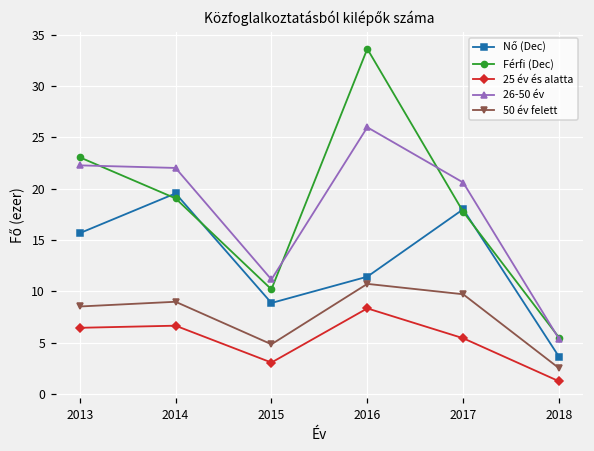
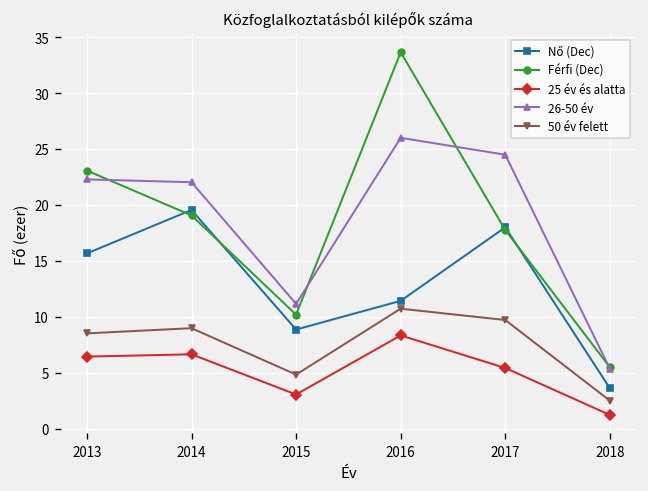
26-50 év, 2017: 21 -> 24
